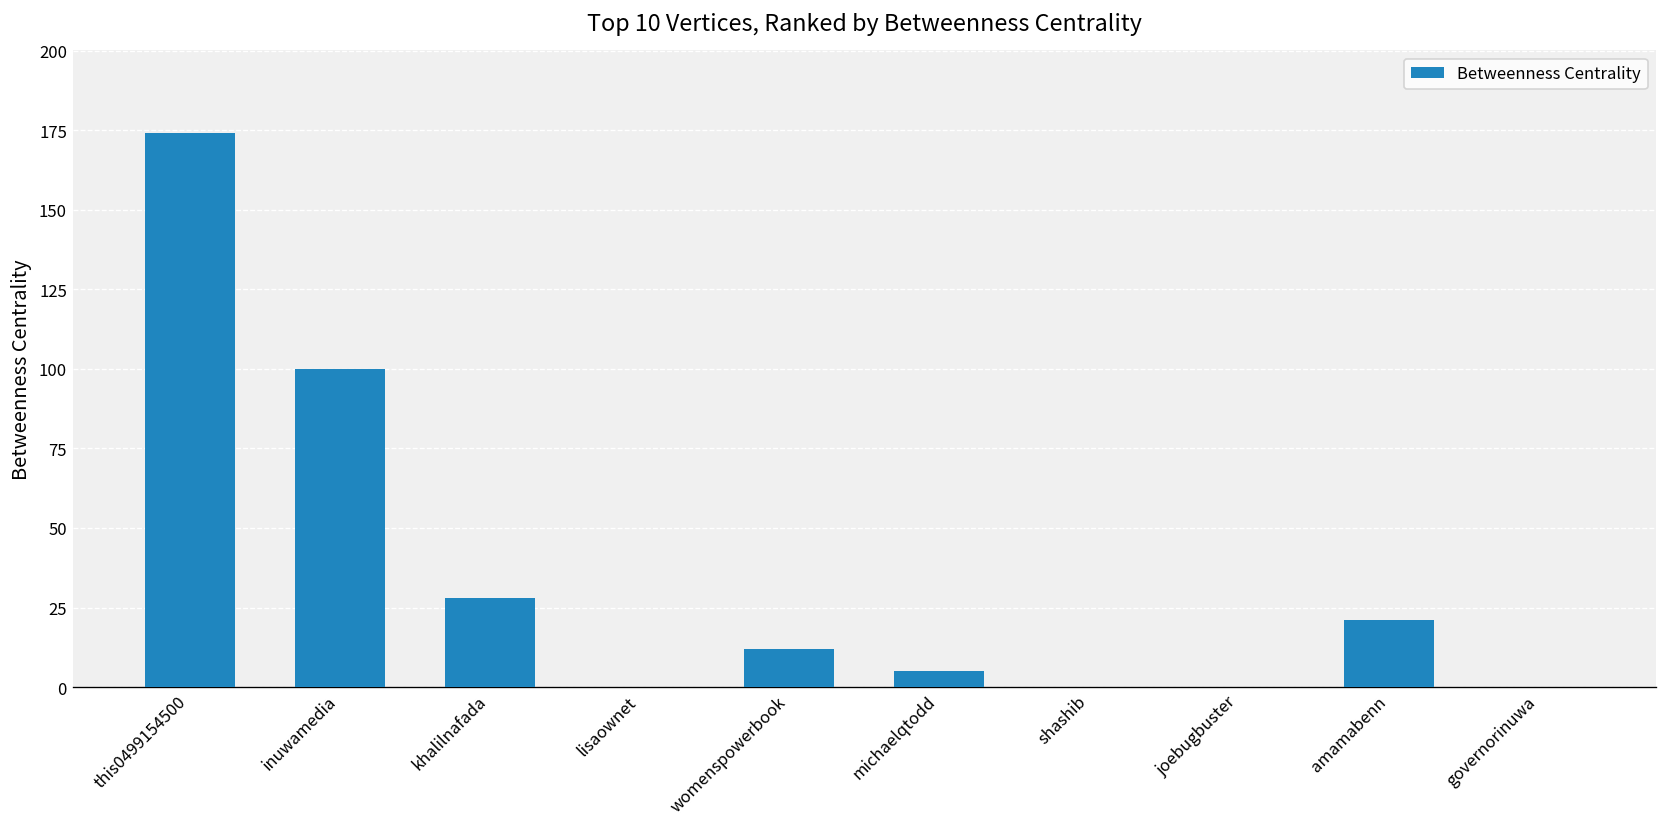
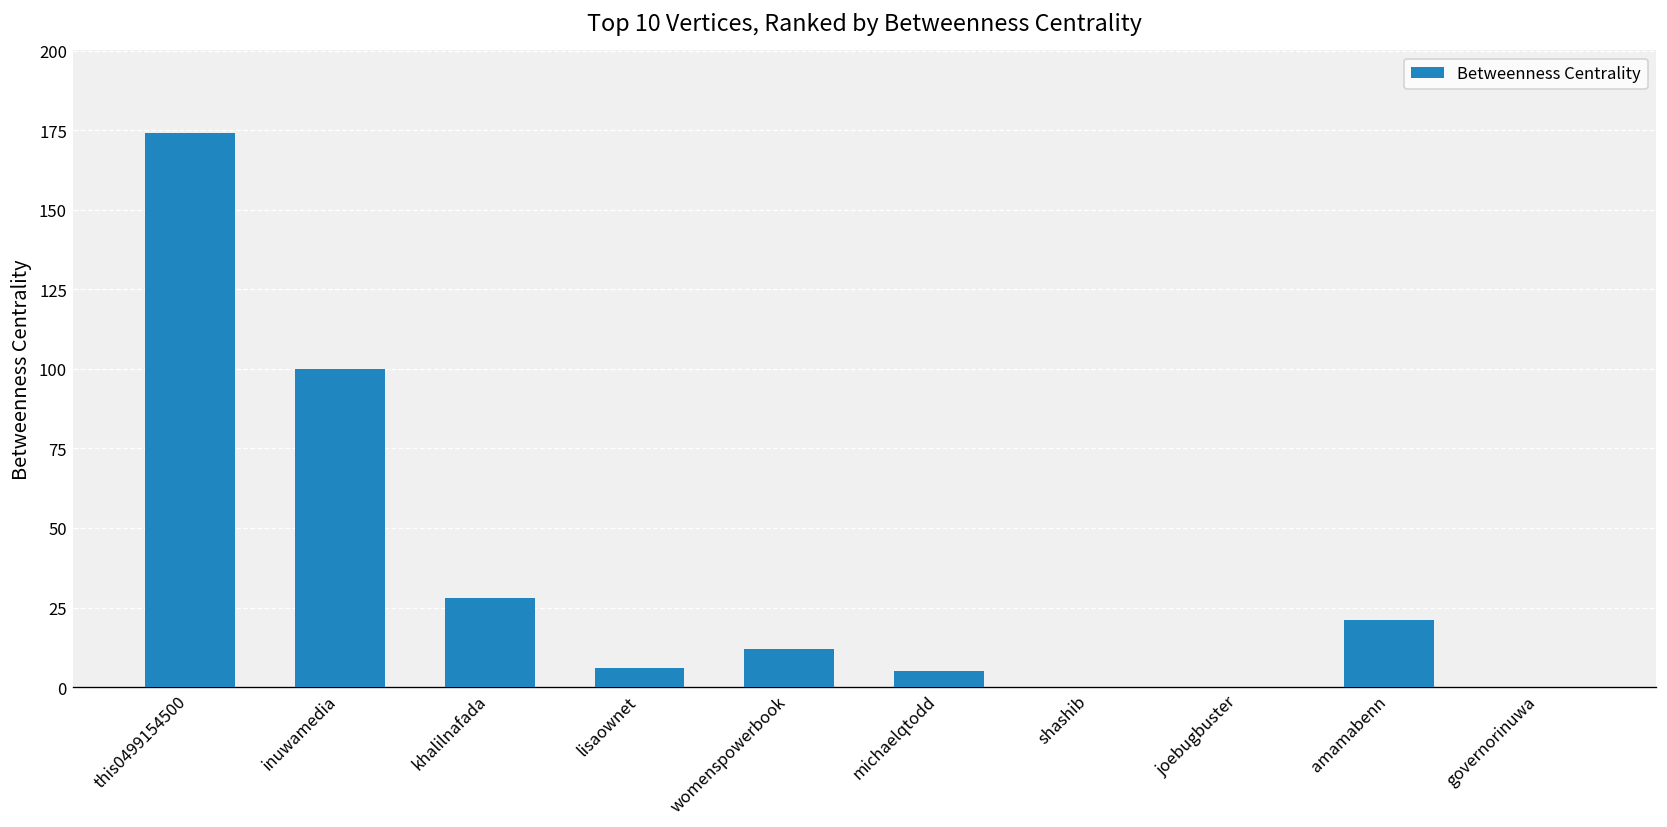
lisaownet: 0 -> 6
